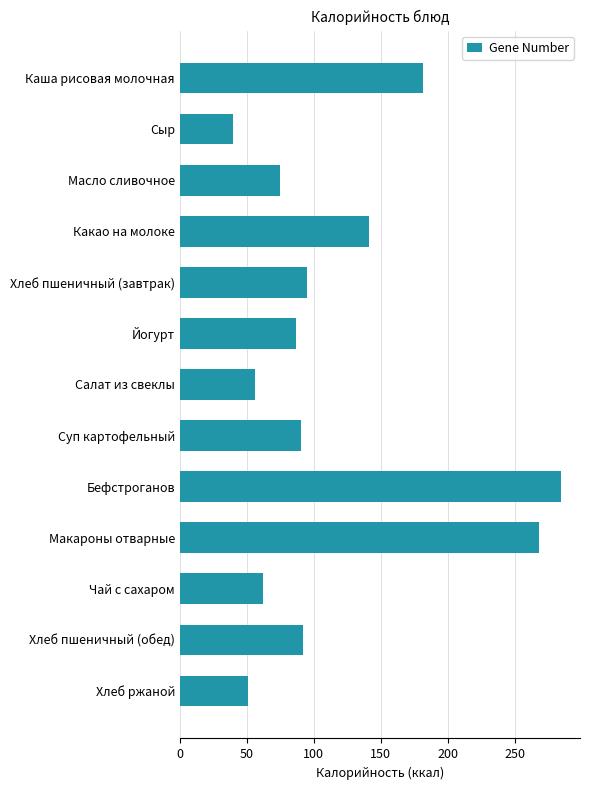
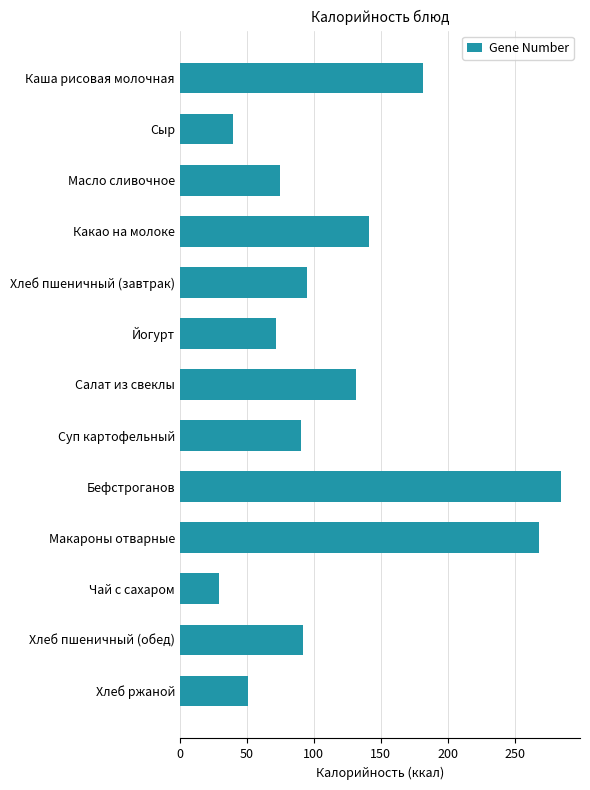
Йогурт: 87 -> 72
Салат из свеклы: 56 -> 131
Чай с сахаром: 62 -> 29
